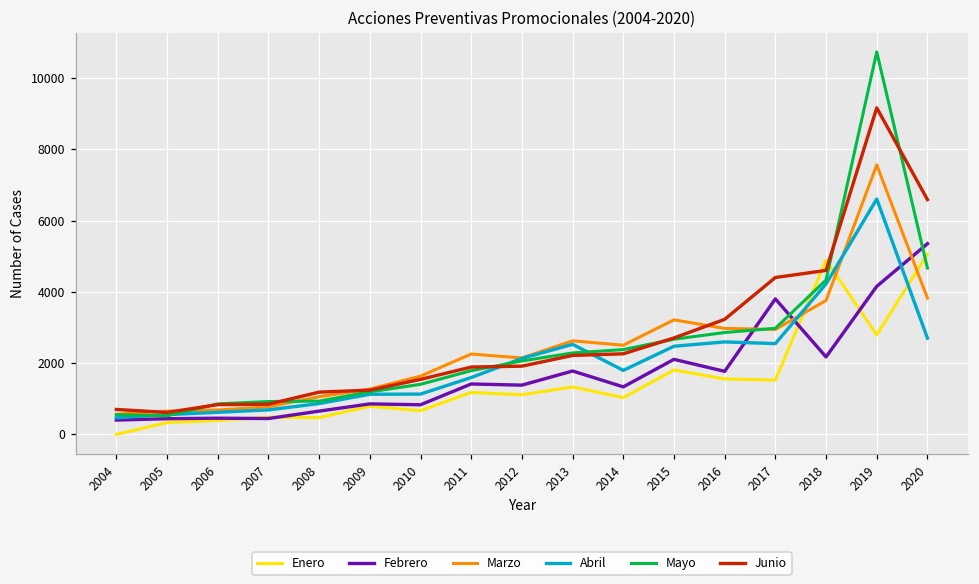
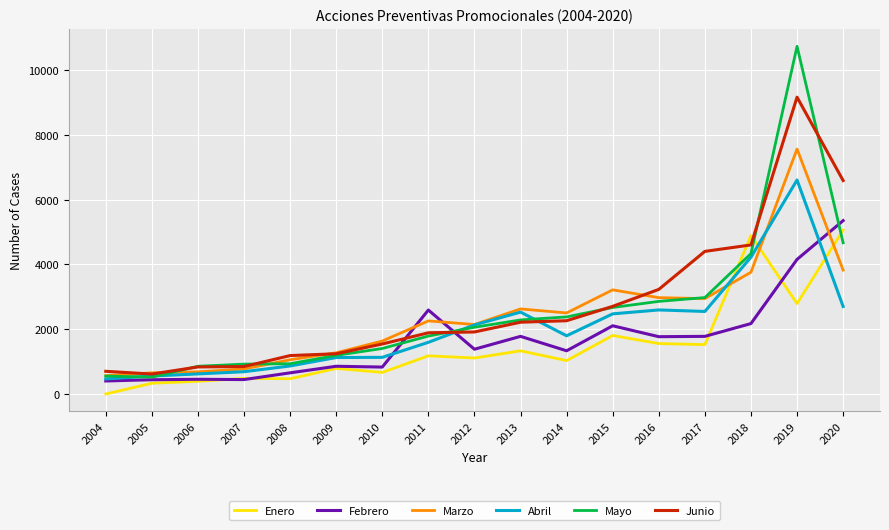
Febrero, 2011: 1400 -> 2600
Febrero, 2017: 3800 -> 1800
